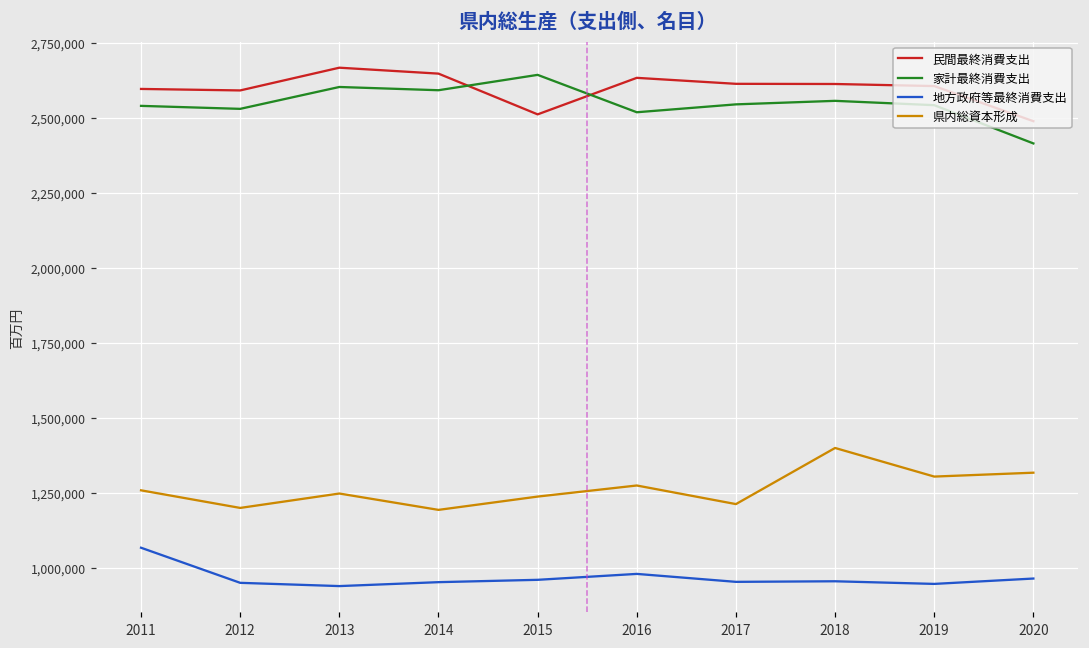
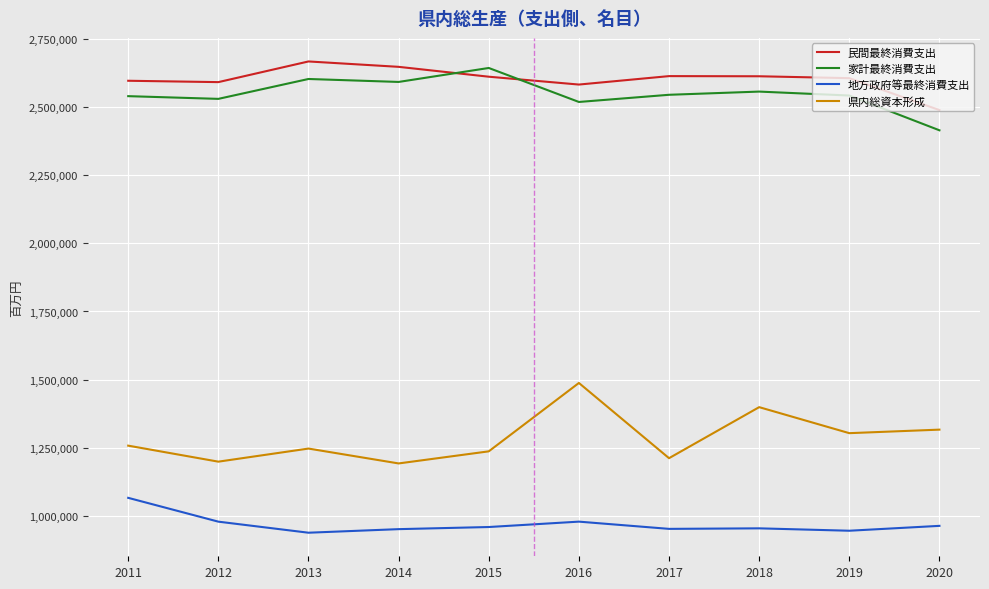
地方政府等最終消費支出, 2012: 950,000 -> 980,000
民間最終消費支出, 2015: 2,510,000 -> 2,610,000
民間最終消費支出, 2016: 2,630,000 -> 2,580,000
県内総資本形成, 2016: 1,270,000 -> 1,490,000
